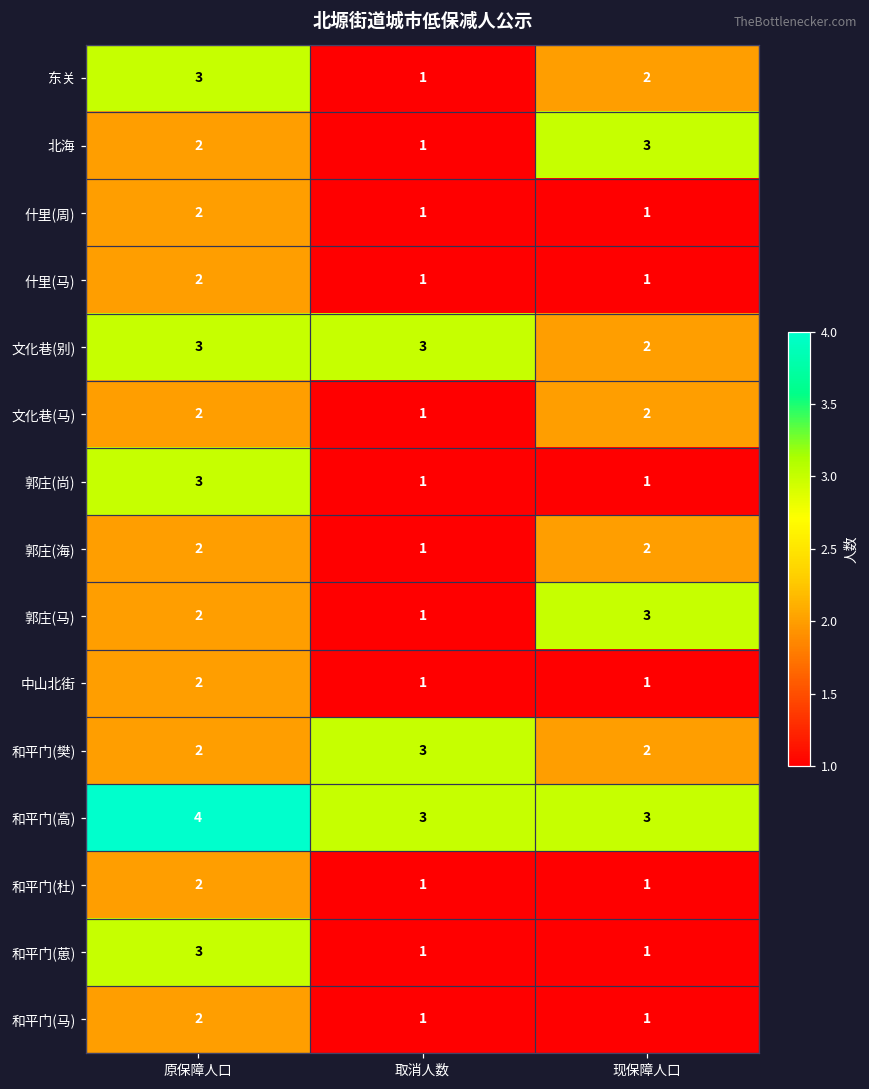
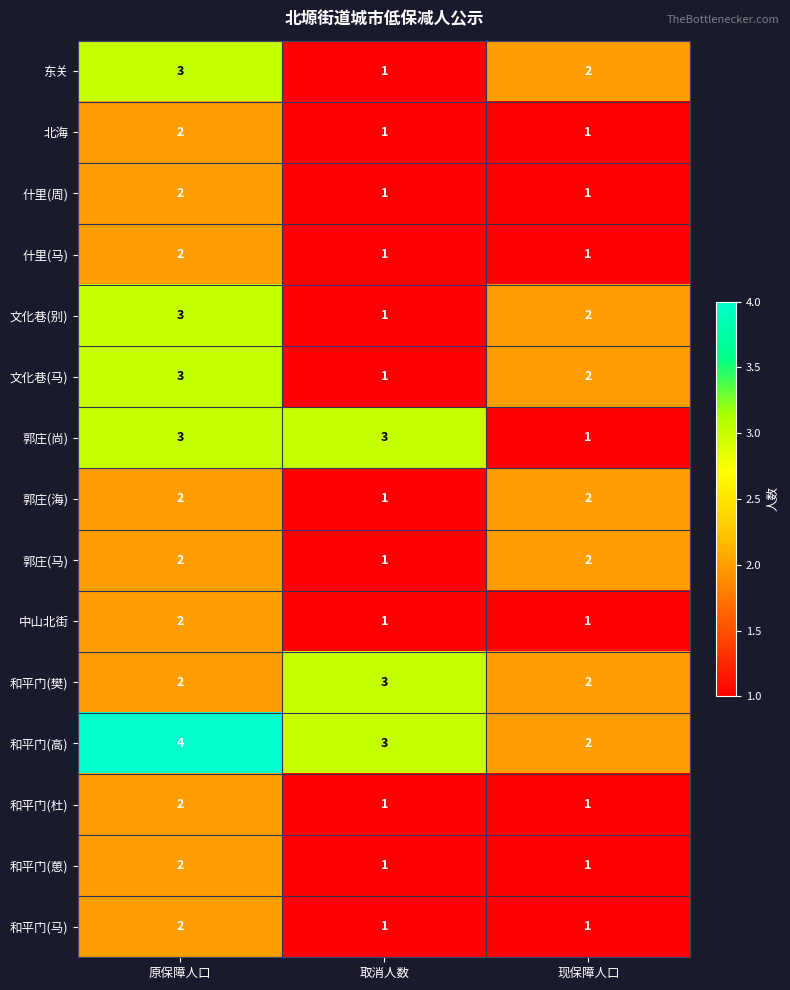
北海, 现保障人口: 3 -> 1
文化巷(别), 取消人数: 3 -> 1
文化巷(马), 原保障人口: 2 -> 3
郭庄(尚), 取消人数: 1 -> 3
郭庄(马), 现保障人口: 3 -> 2
和平门(高), 现保障人口: 3 -> 2
和平门(葸), 原保障人口: 3 -> 2
